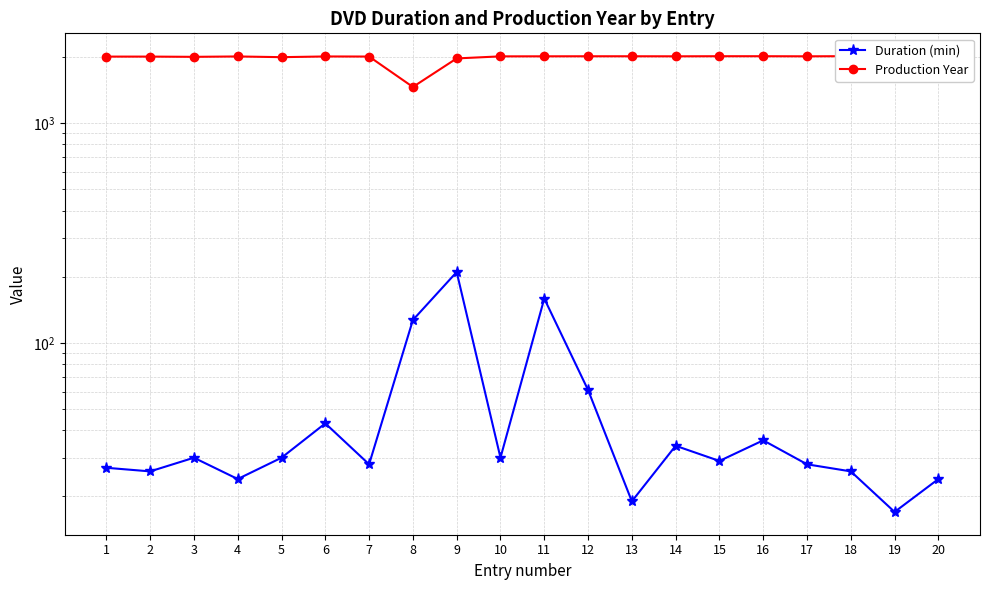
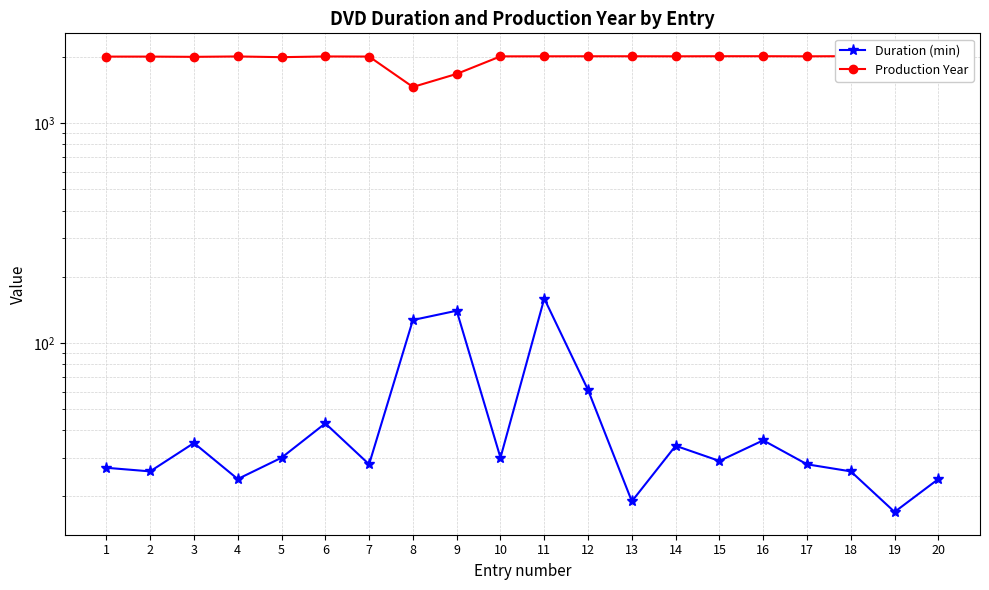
Duration (min), 3: 30 -> 35
Duration (min), 9: 210 -> 140
Production Year, 9: 2000 -> 1700
